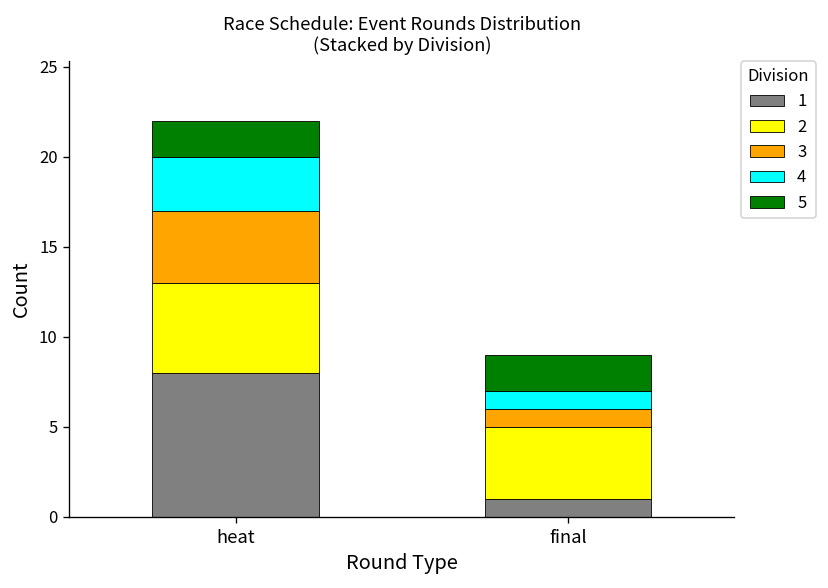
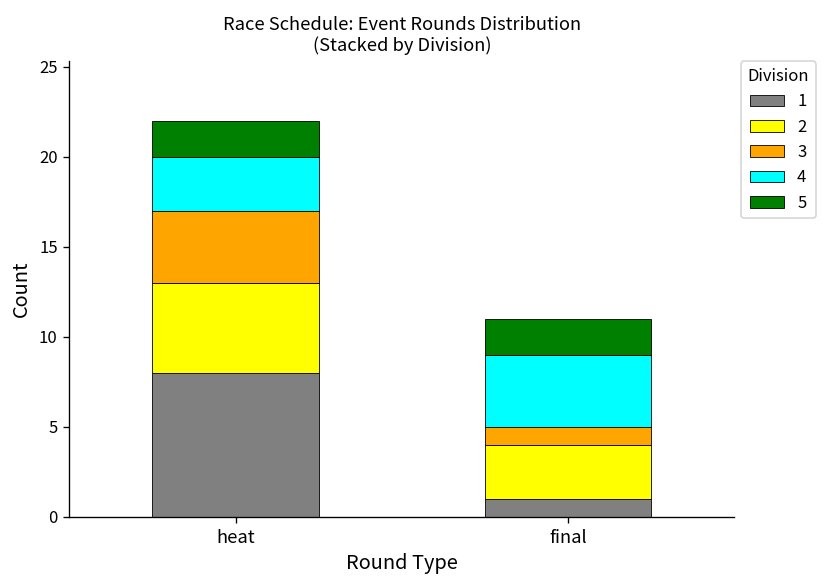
2, final: 4 -> 3
4, final: 1 -> 4
